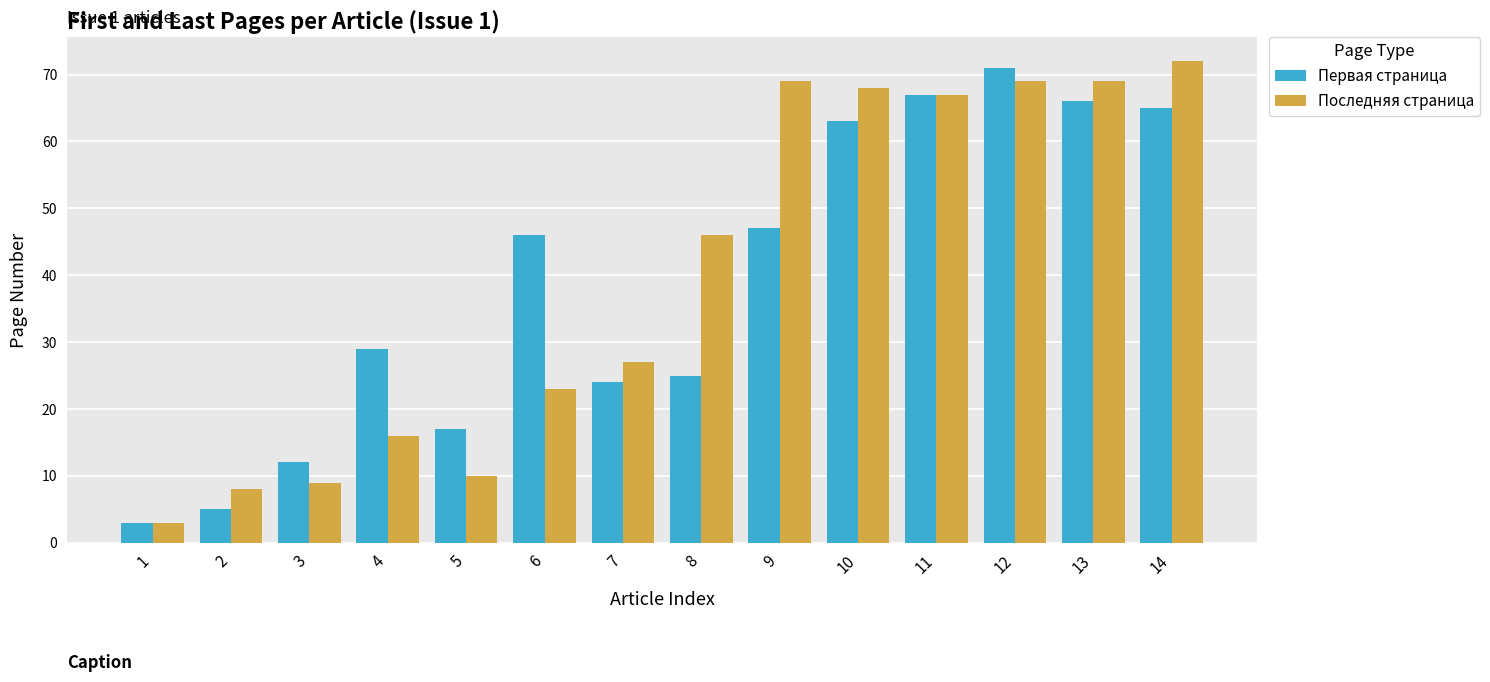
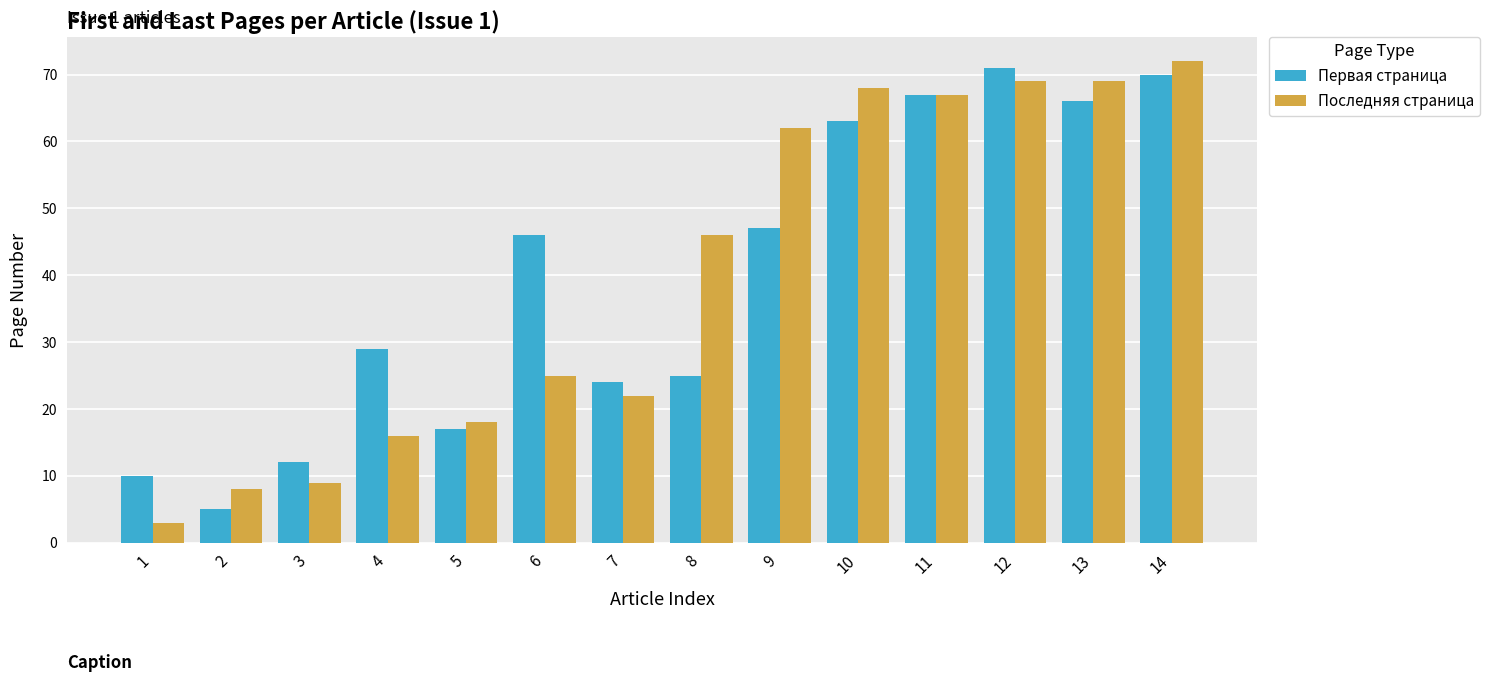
Первая страница, 1: 3 -> 10
Последняя страница, 5: 10 -> 18
Последняя страница, 6: 23 -> 25
Последняя страница, 7: 27 -> 22
Последняя страница, 9: 69 -> 62
Первая страница, 14: 65 -> 70
